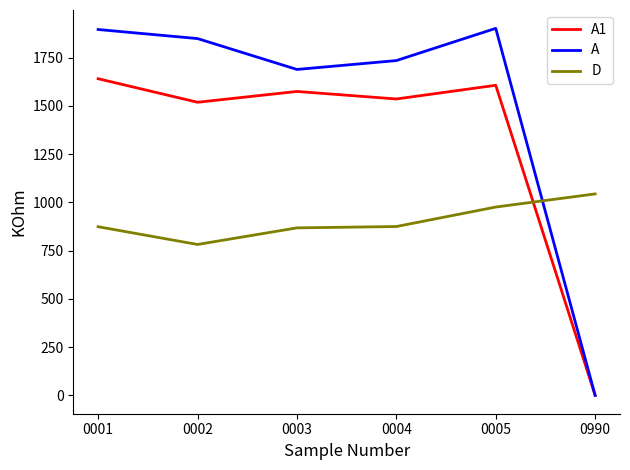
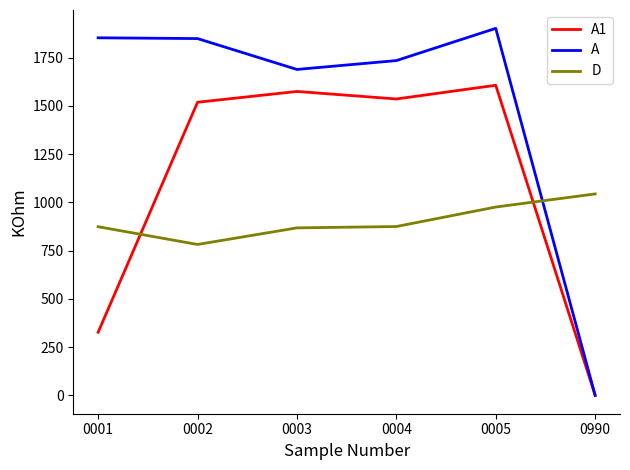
A1, 0001: 1640 -> 330
A, 0001: 1900 -> 1850
